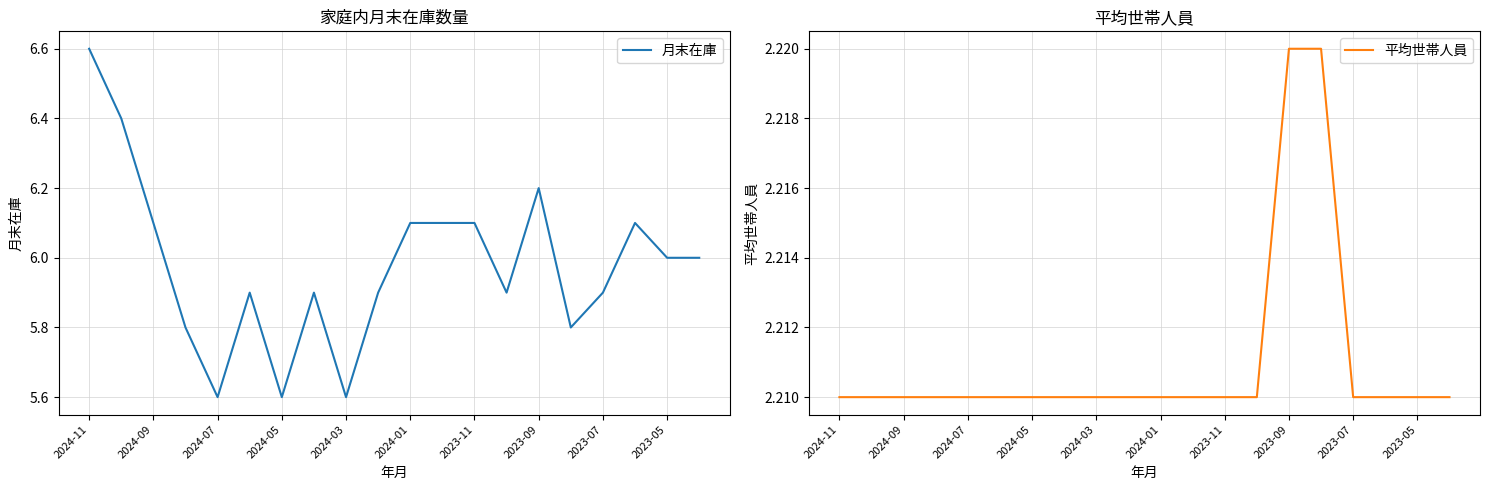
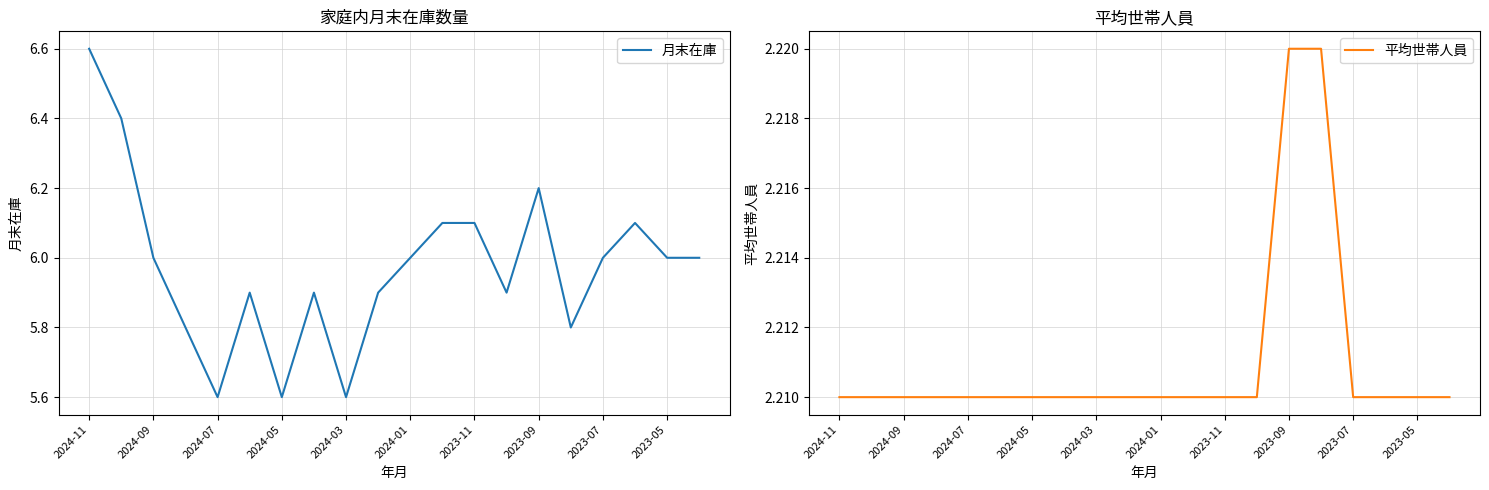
家庭内月末在庫数量, 2024-09: 6.1 -> 6.0
家庭内月末在庫数量, 2024-01: 6.1 -> 6.0
家庭内月末在庫数量, 2023-07: 5.9 -> 6.0
